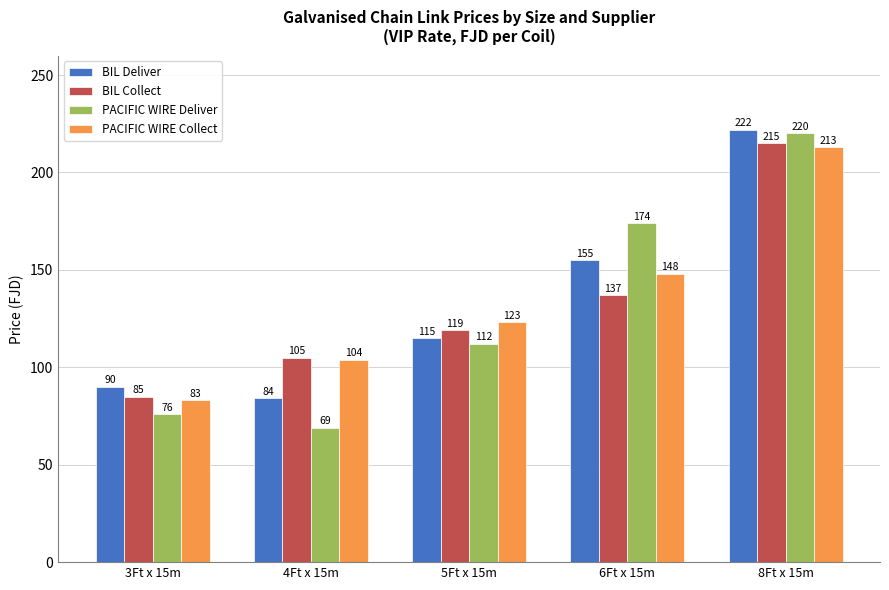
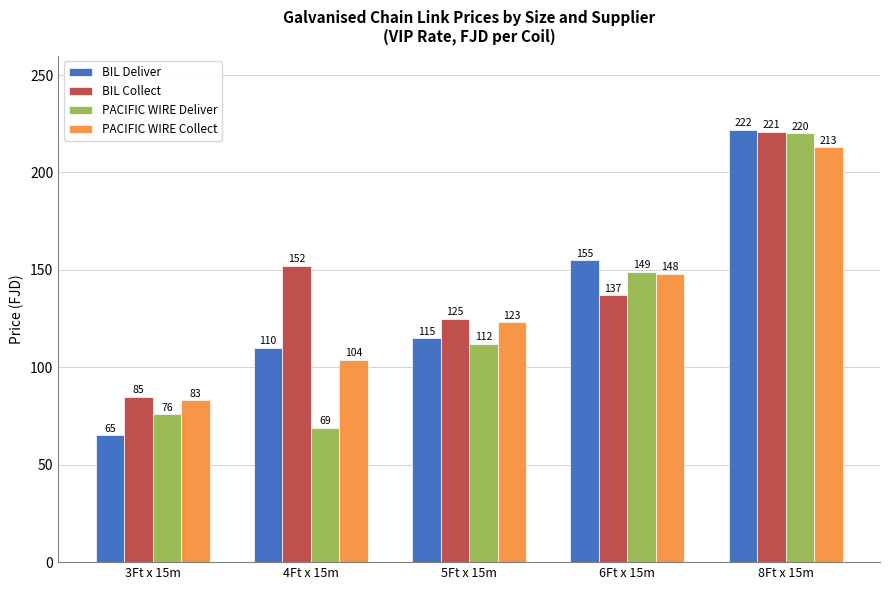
BIL Deliver, 3Ft x 15m: 90 -> 65
BIL Deliver, 4Ft x 15m: 84 -> 110
BIL Collect, 4Ft x 15m: 105 -> 152
BIL Collect, 5Ft x 15m: 119 -> 125
PACIFIC WIRE Deliver, 6Ft x 15m: 174 -> 149
BIL Collect, 8Ft x 15m: 215 -> 221
